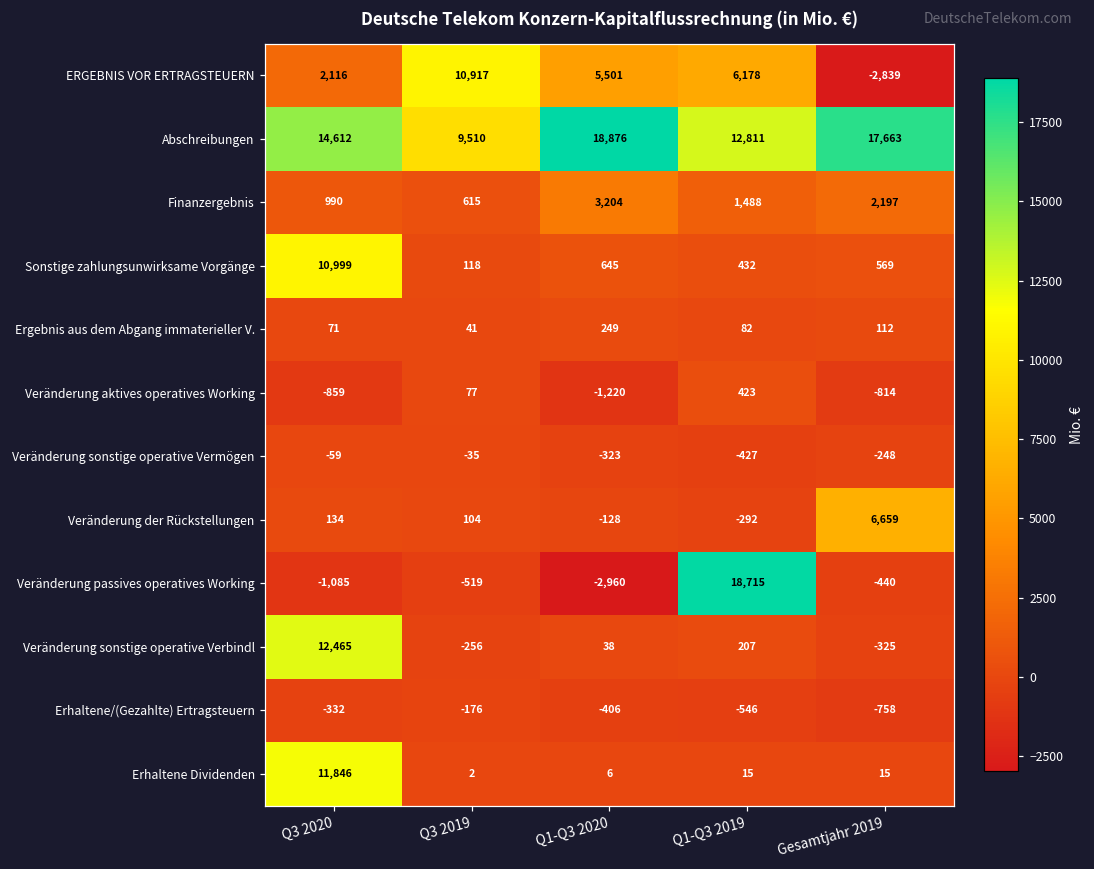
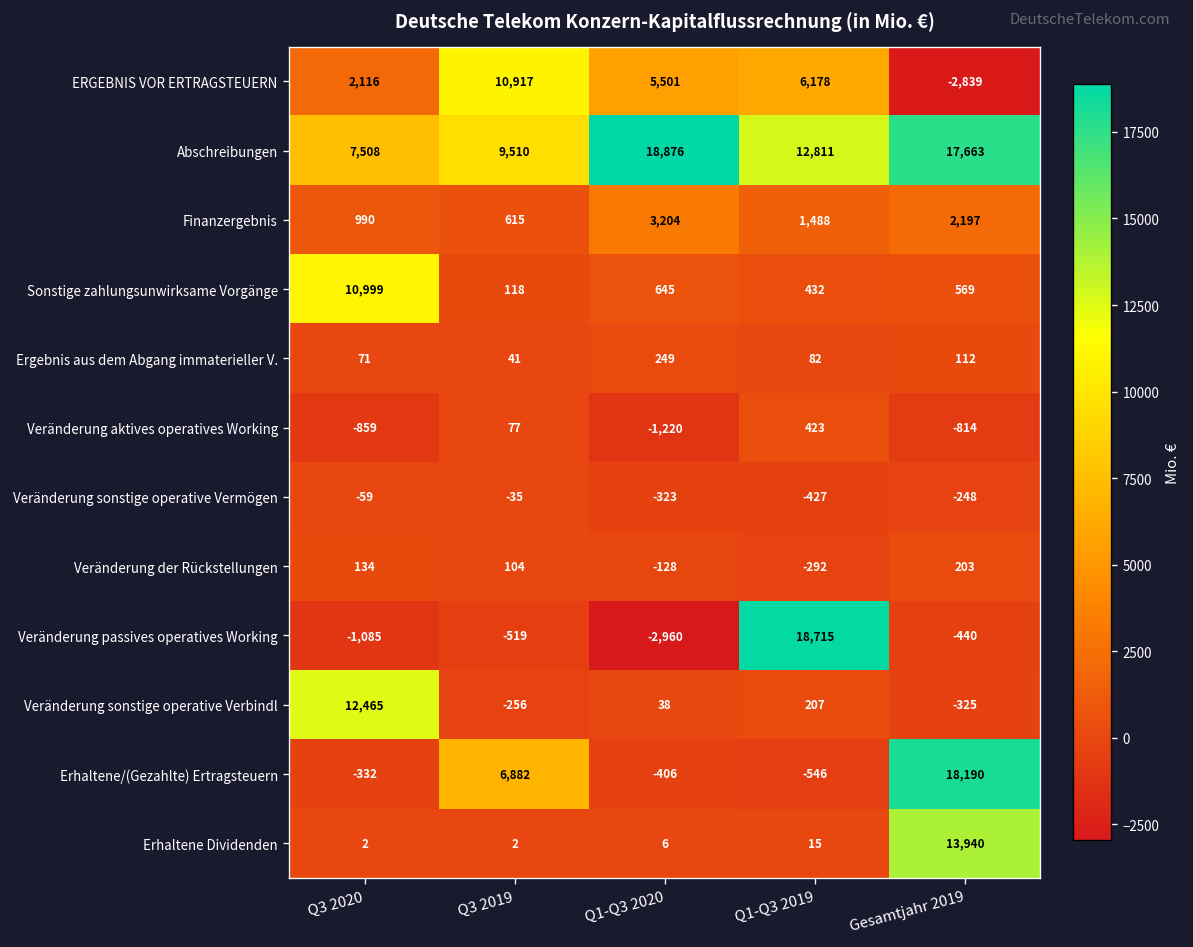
Abschreibungen, Q3 2020: 14,612 -> 7,508
Veränderung der Rückstellungen, Gesamtjahr 2019: 6,659 -> 203
Erhaltene/(Gezahlte) Ertragsteuern, Q3 2019: -176 -> 6,882
Erhaltene/(Gezahlte) Ertragsteuern, Gesamtjahr 2019: -758 -> 18,190
Erhaltene Dividenden, Q3 2020: 11,846 -> 2
Erhaltene Dividenden, Gesamtjahr 2019: 15 -> 13,940
